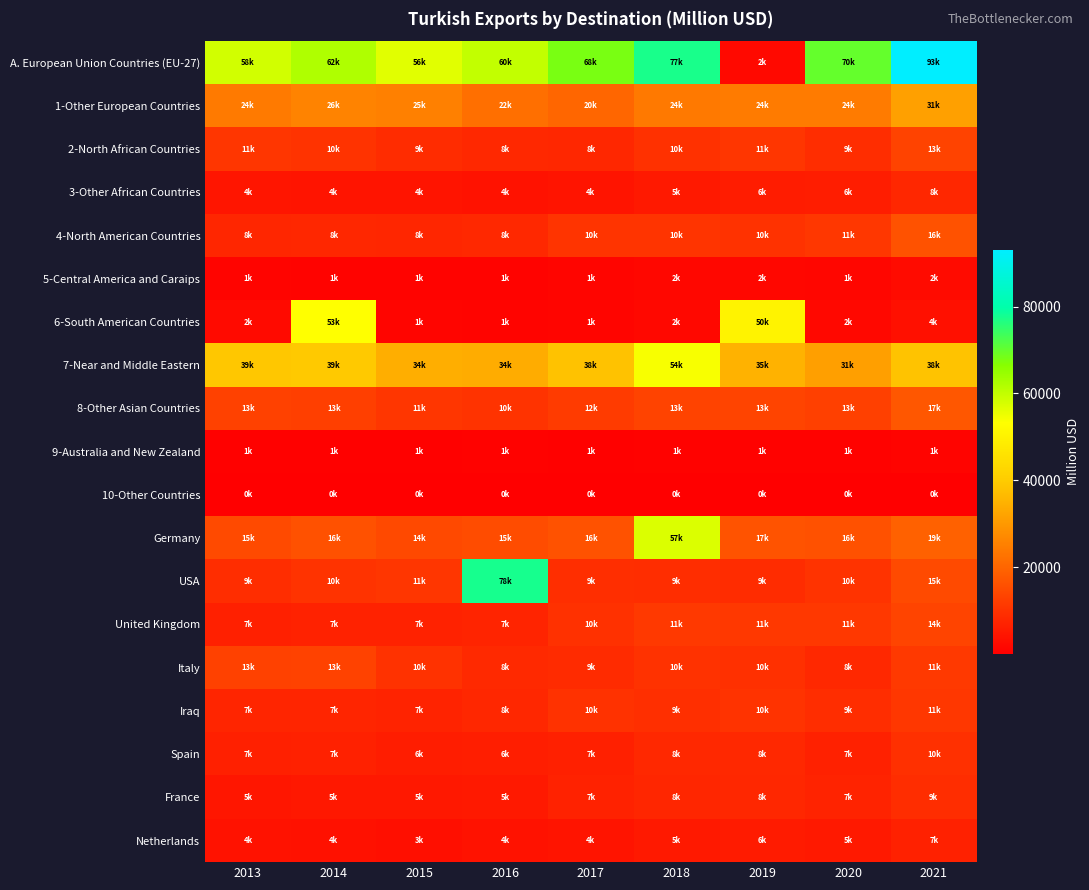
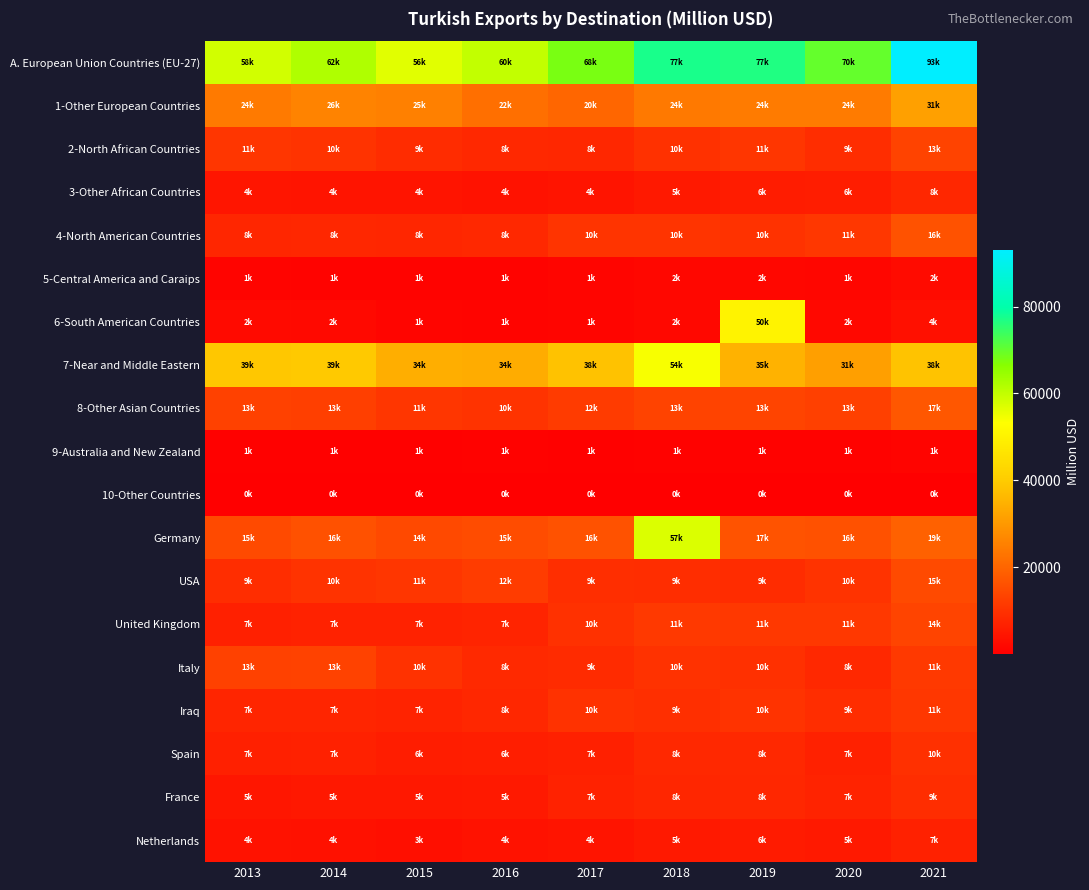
A. European Union Countries (EU-27), 2019: 2k -> 77k
6-South American Countries, 2014: 53k -> 2k
USA, 2016: 78k -> 12k
